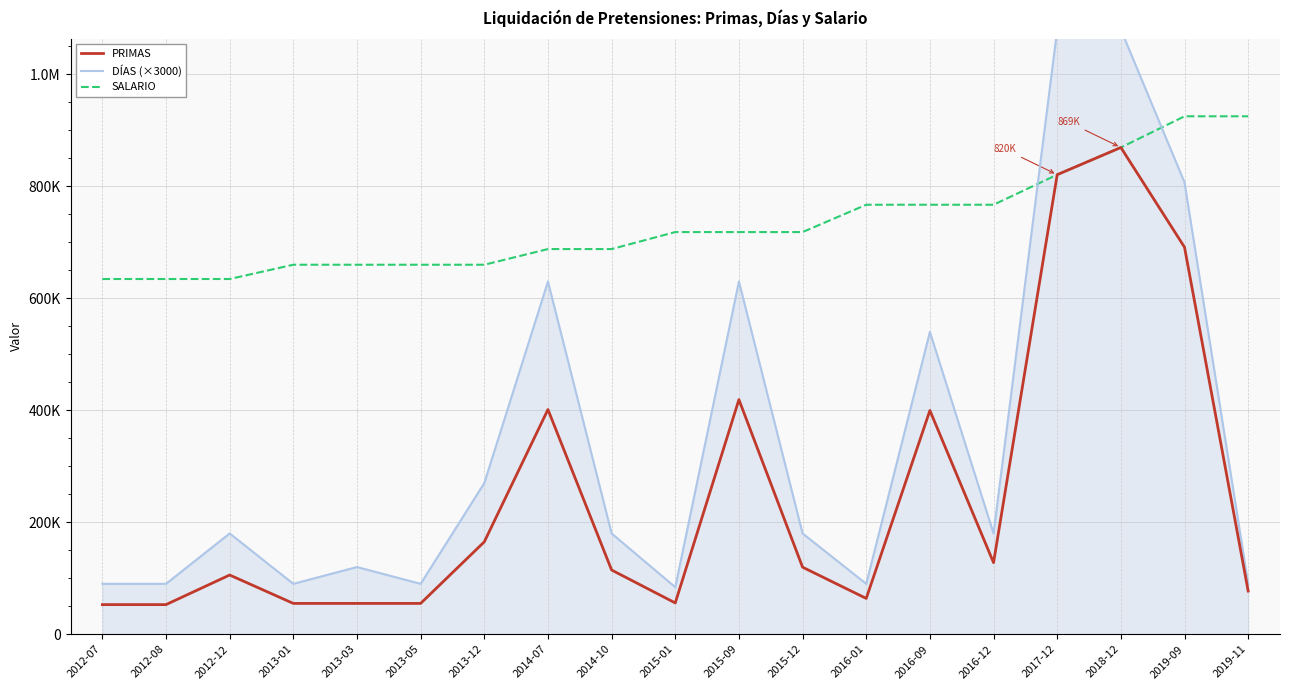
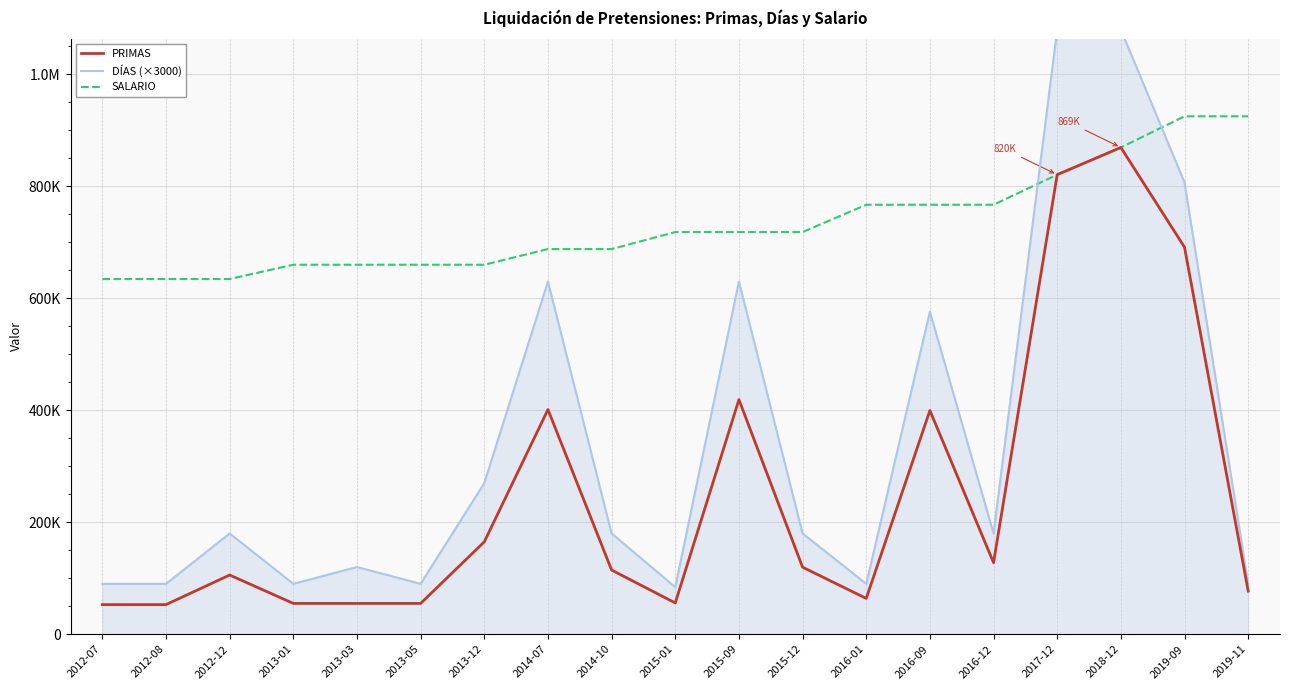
DÍAS (×3000), 2016-09: 540000 -> 580000
